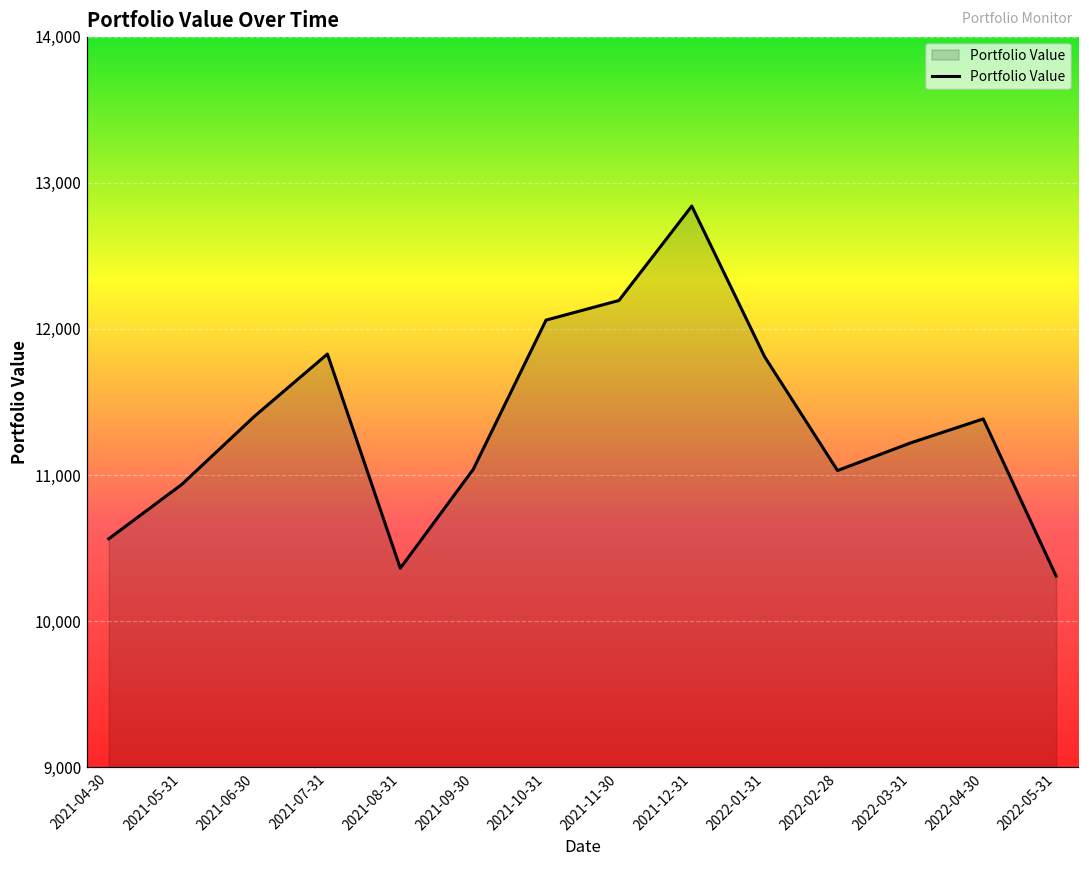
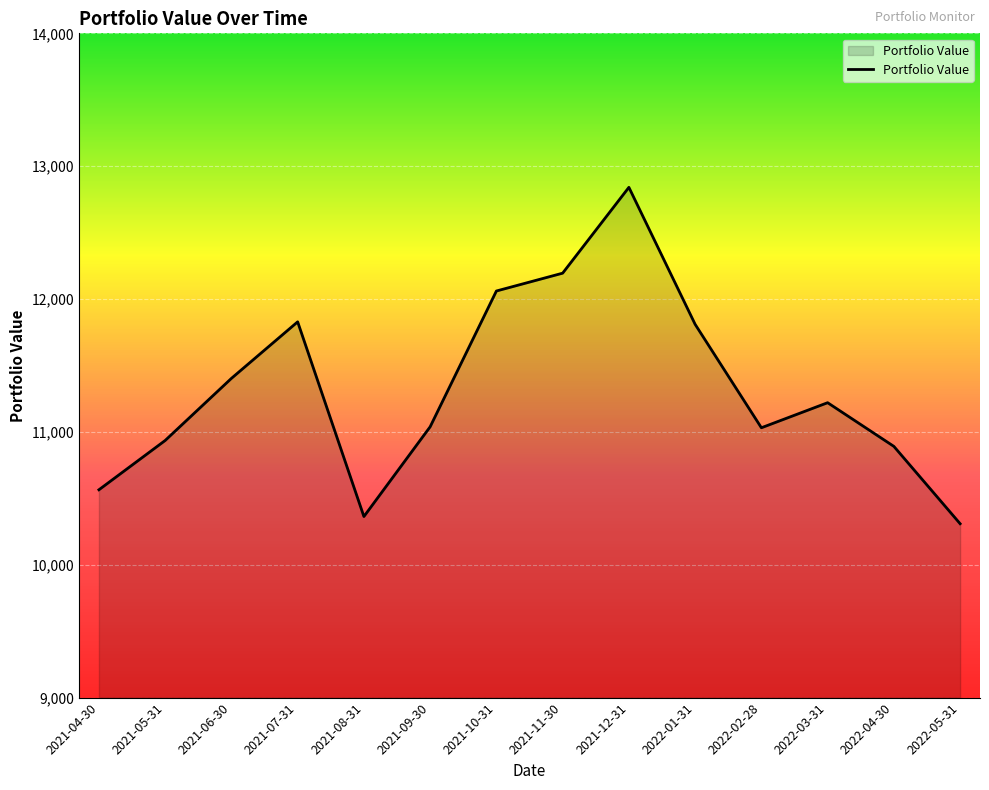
2022-04-30: 11,380 -> 10,890
